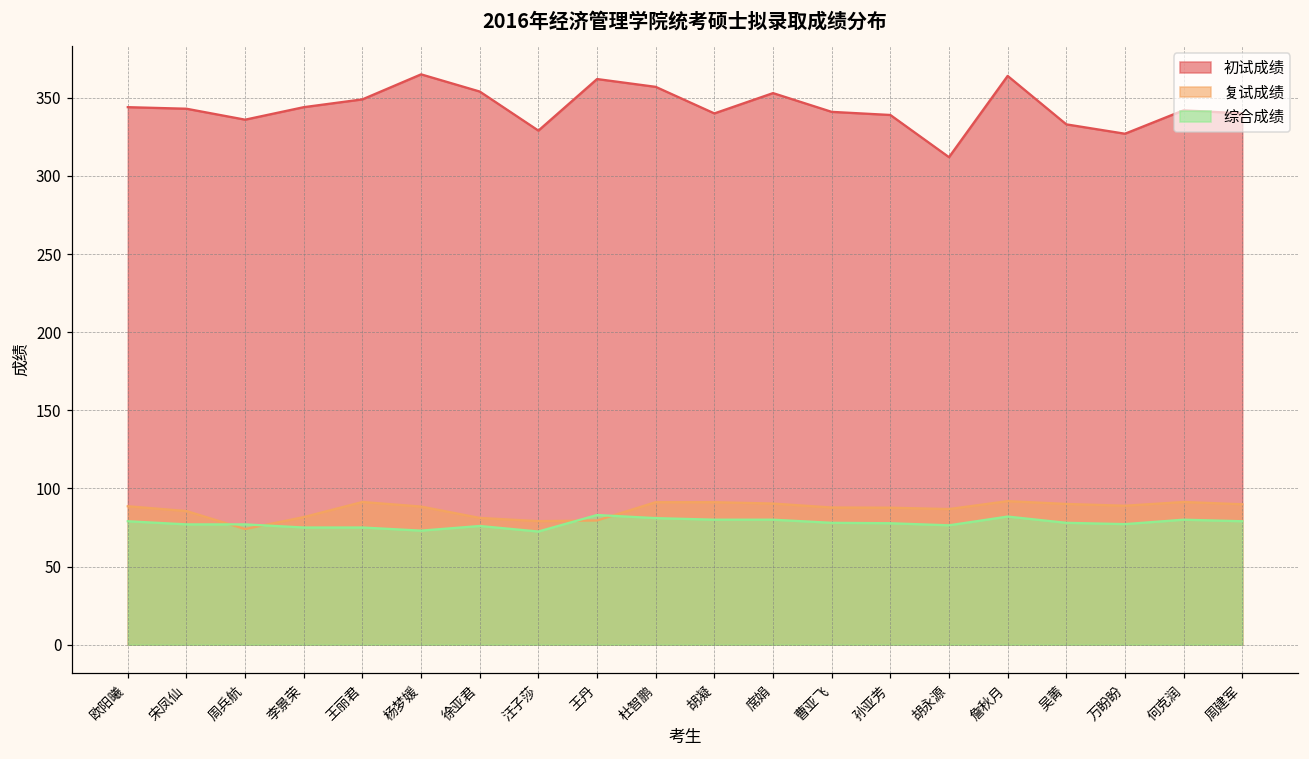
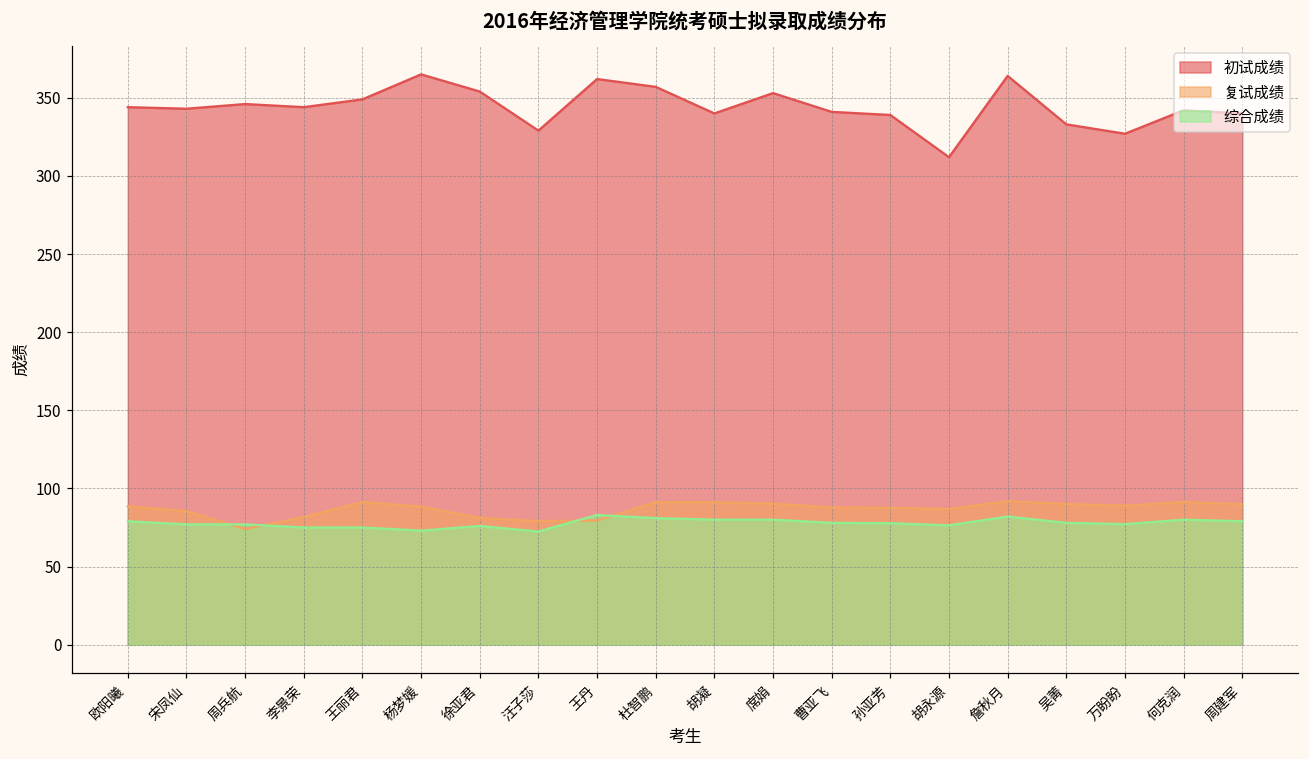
初试成绩, 周兵航: 336 -> 346
